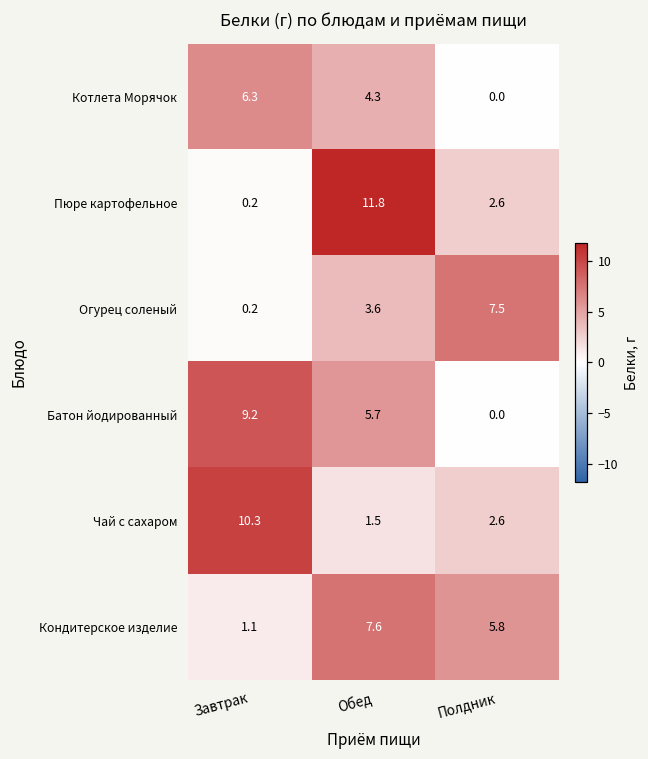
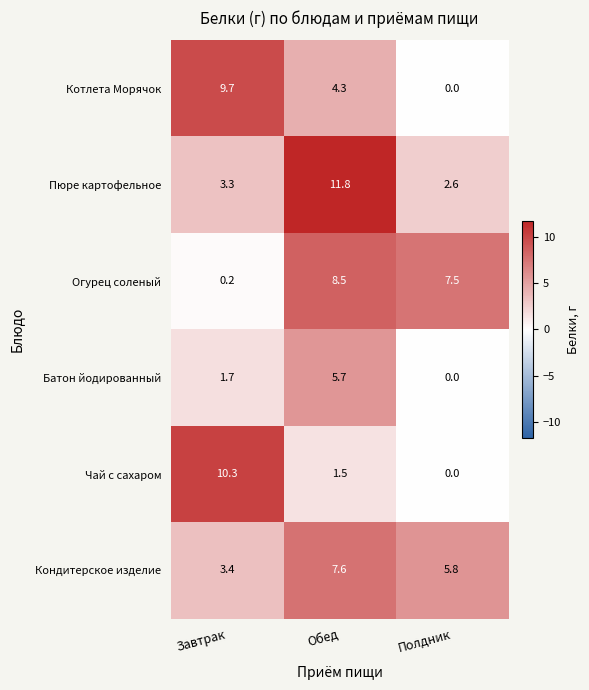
Котлета Морячок, Завтрак: 6.3 -> 9.7
Пюре картофельное, Завтрак: 0.2 -> 3.3
Огурец соленый, Обед: 3.6 -> 8.5
Батон йодированный, Завтрак: 9.2 -> 1.7
Чай с сахаром, Полдник: 2.6 -> 0.0
Кондитерское изделие, Завтрак: 1.1 -> 3.4
